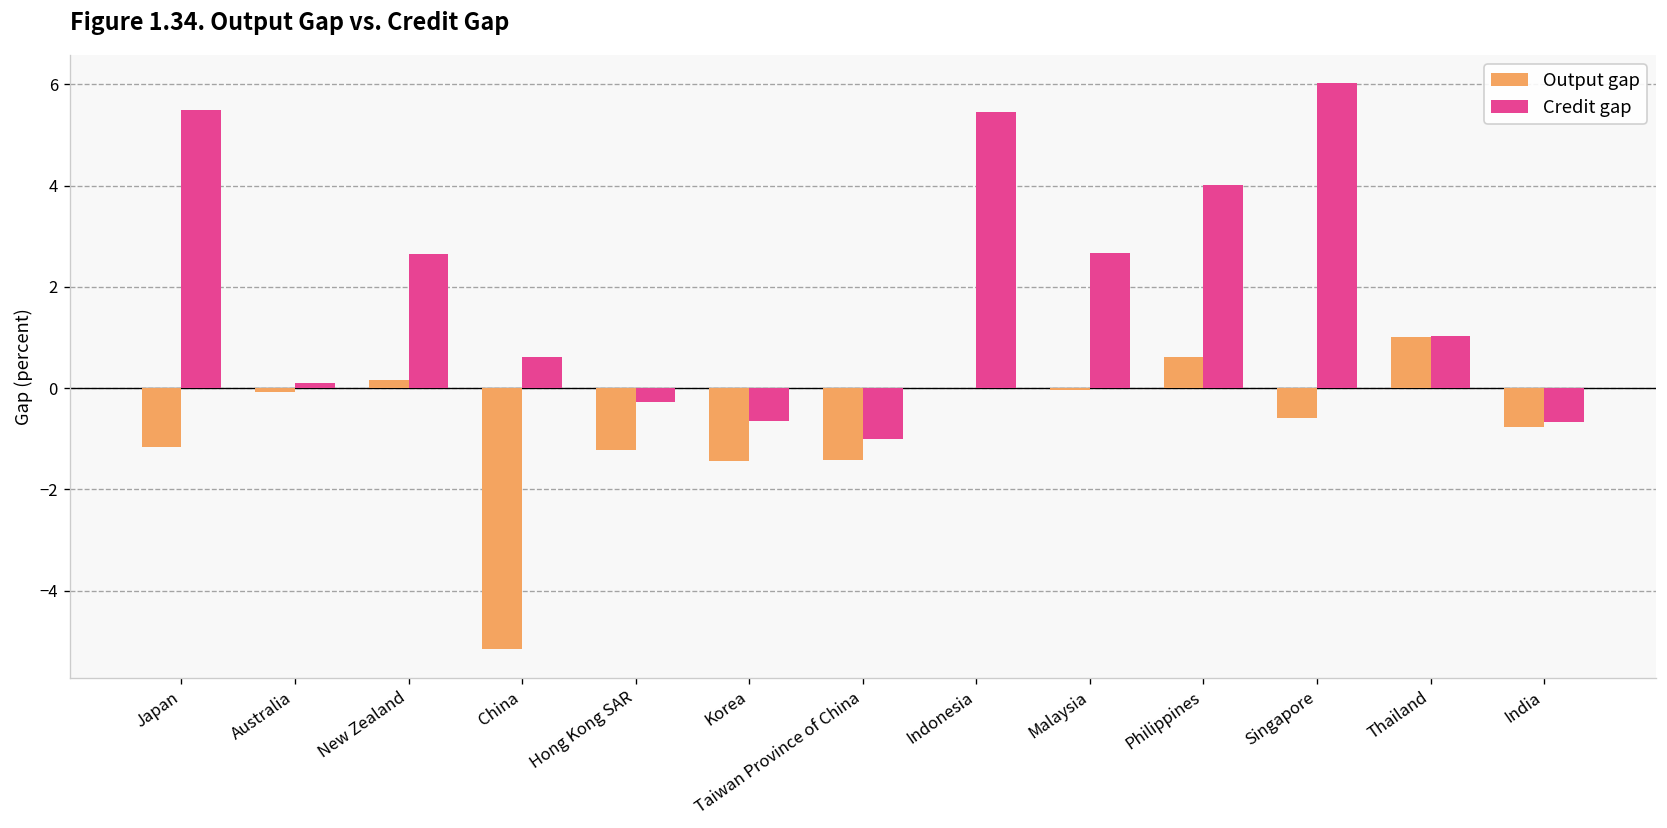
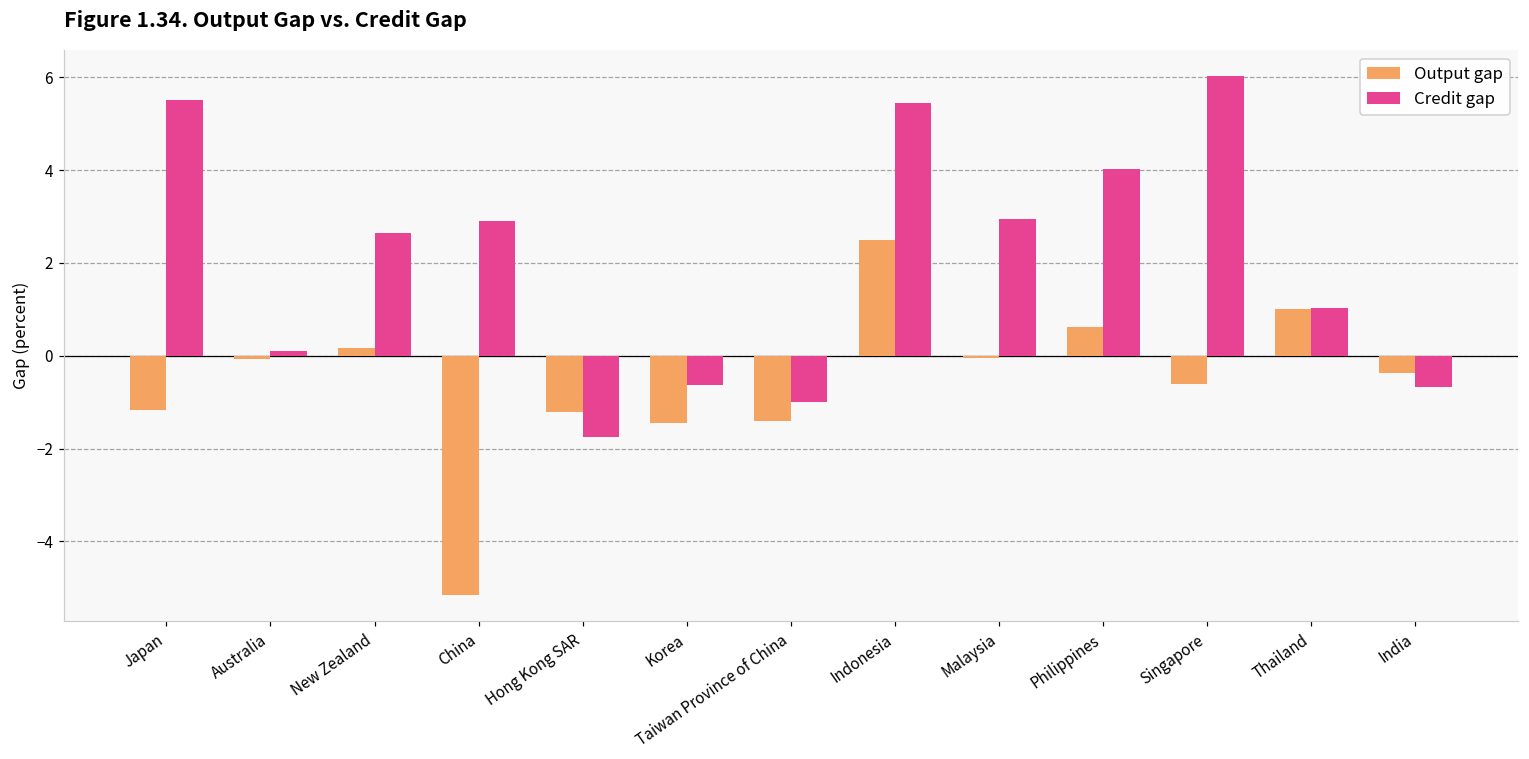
Credit gap, China: 0.6 -> 2.9
Credit gap, Hong Kong SAR: -0.3 -> -1.8
Output gap, Indonesia: 0.0 -> 2.5
Credit gap, Malaysia: 2.7 -> 3.0
Output gap, India: -0.8 -> -0.4
